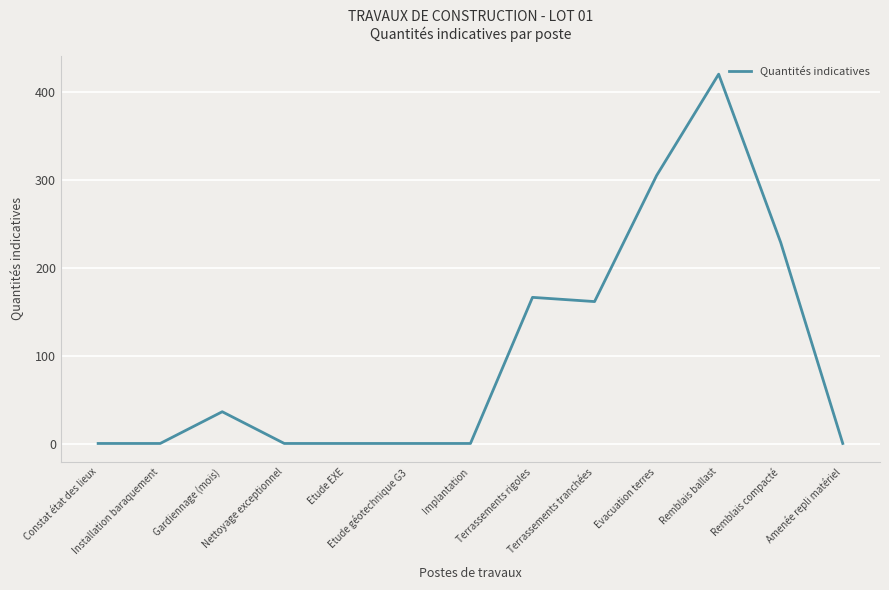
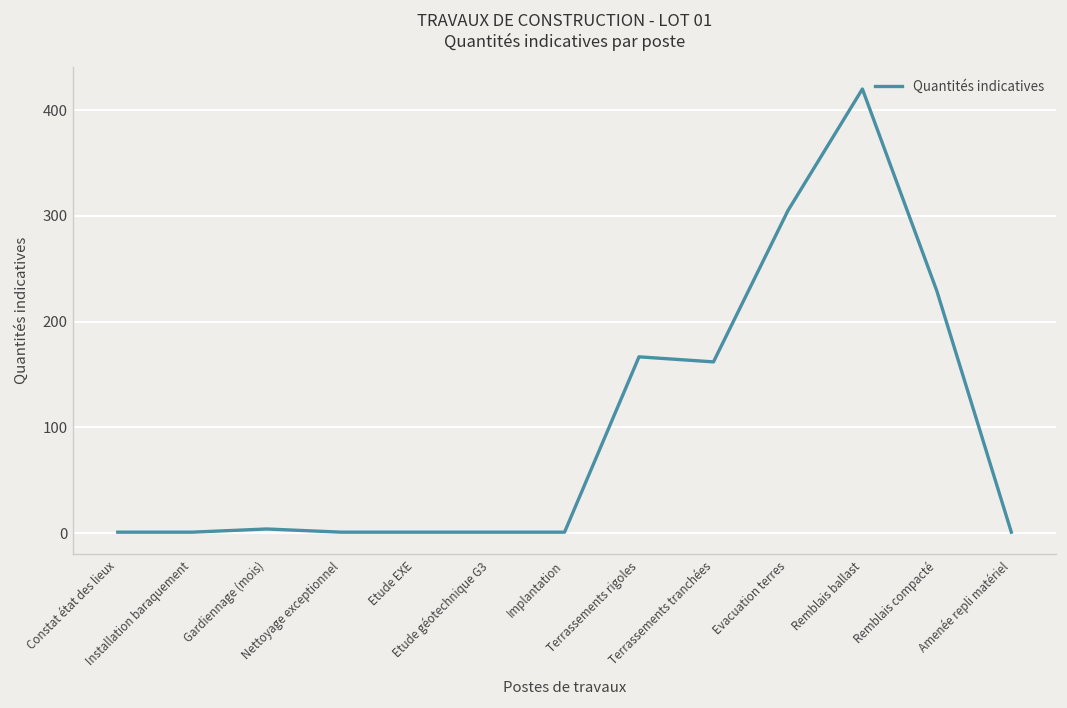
Gardiennage (mois): 40 -> 0
